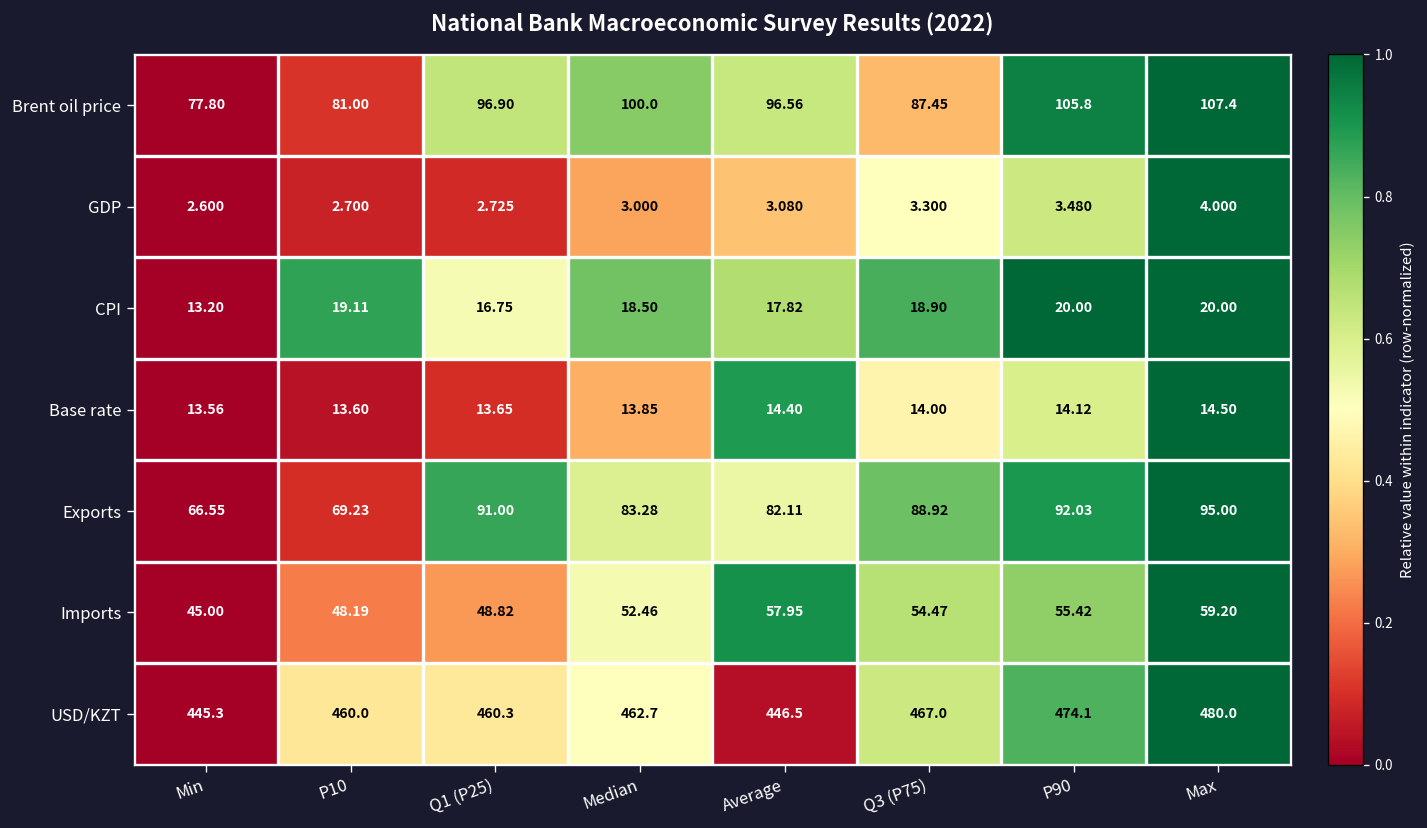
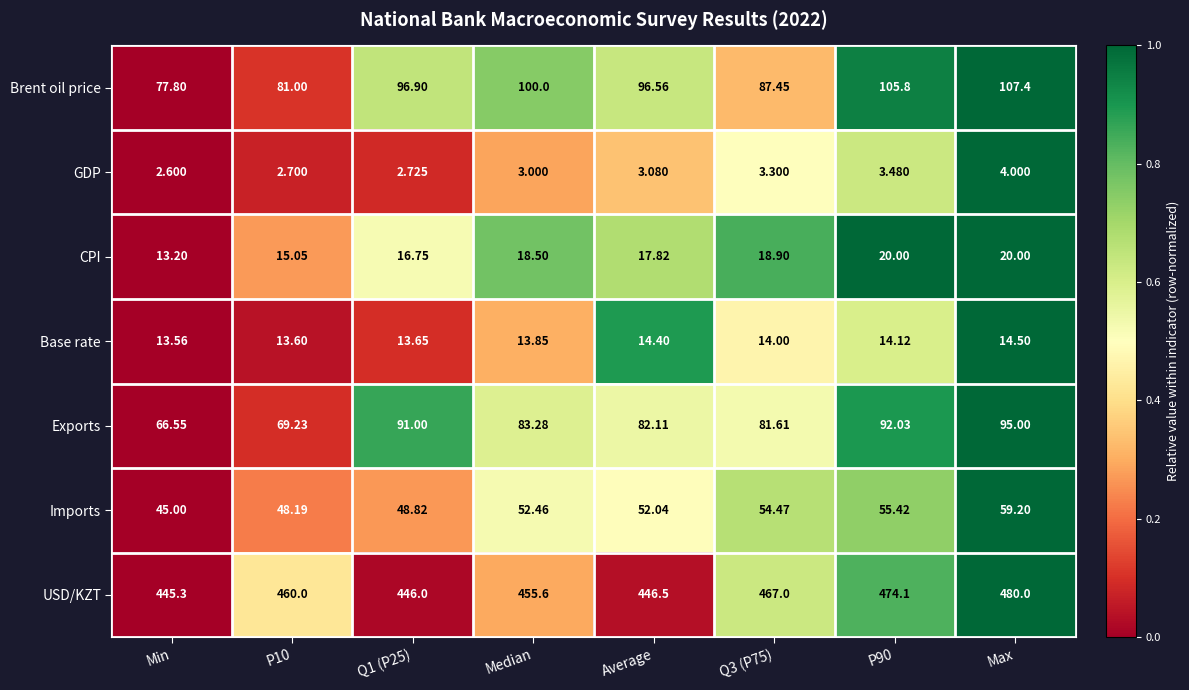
CPI, P10: 19.11 -> 15.05
Exports, Q3 (P75): 88.92 -> 81.61
Imports, Average: 57.95 -> 52.04
USD/KZT, Q1 (P25): 460.3 -> 446.0
USD/KZT, Median: 462.7 -> 455.6
